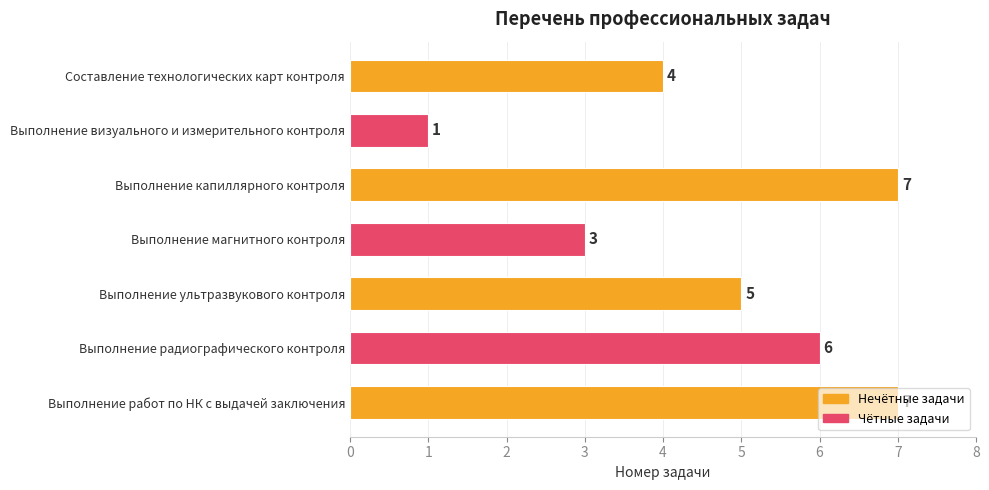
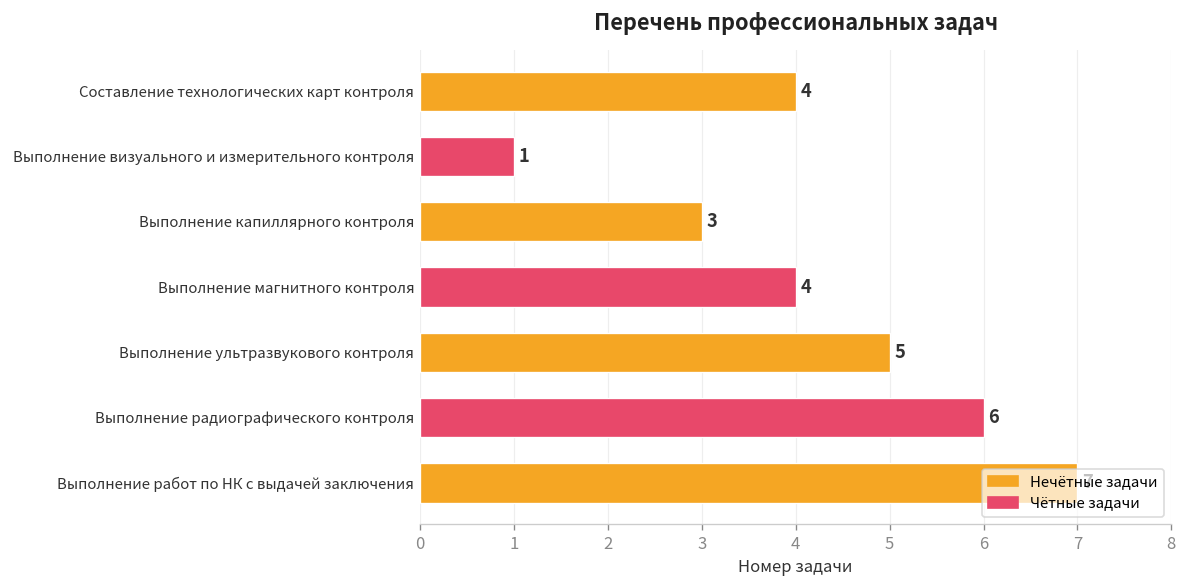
Выполнение капиллярного контроля: 7 -> 3
Выполнение магнитного контроля: 3 -> 4
